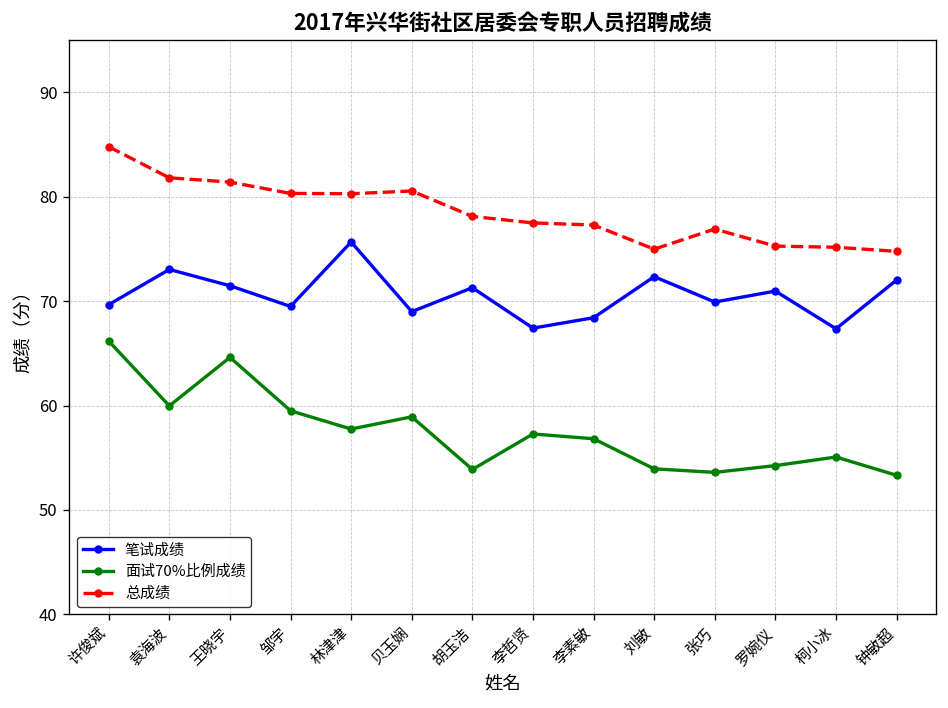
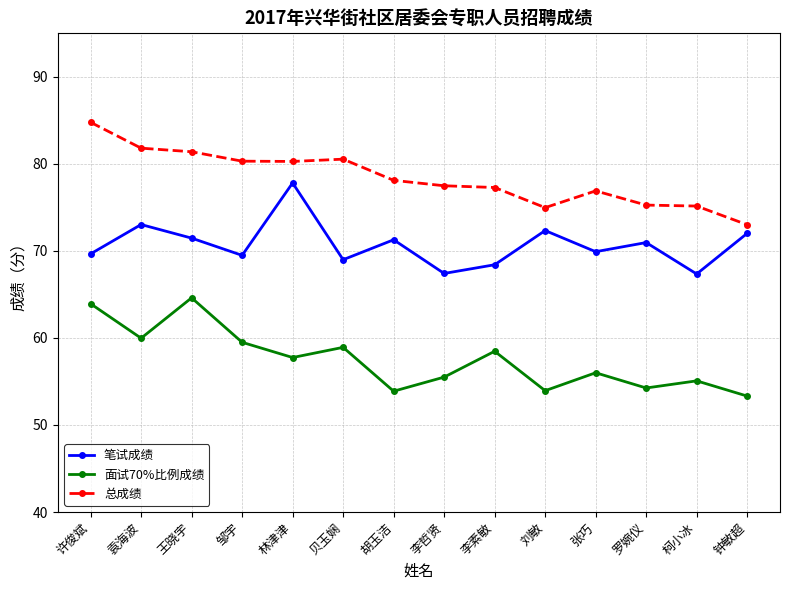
面试70%比例成绩, 许俊斌: 66 -> 64
笔试成绩, 林津津: 76 -> 78
面试70%比例成绩, 李哲贤: 57 -> 56
面试70%比例成绩, 李素敏: 57 -> 58
面试70%比例成绩, 张巧: 54 -> 56
总成绩, 钟敏超: 75 -> 73
